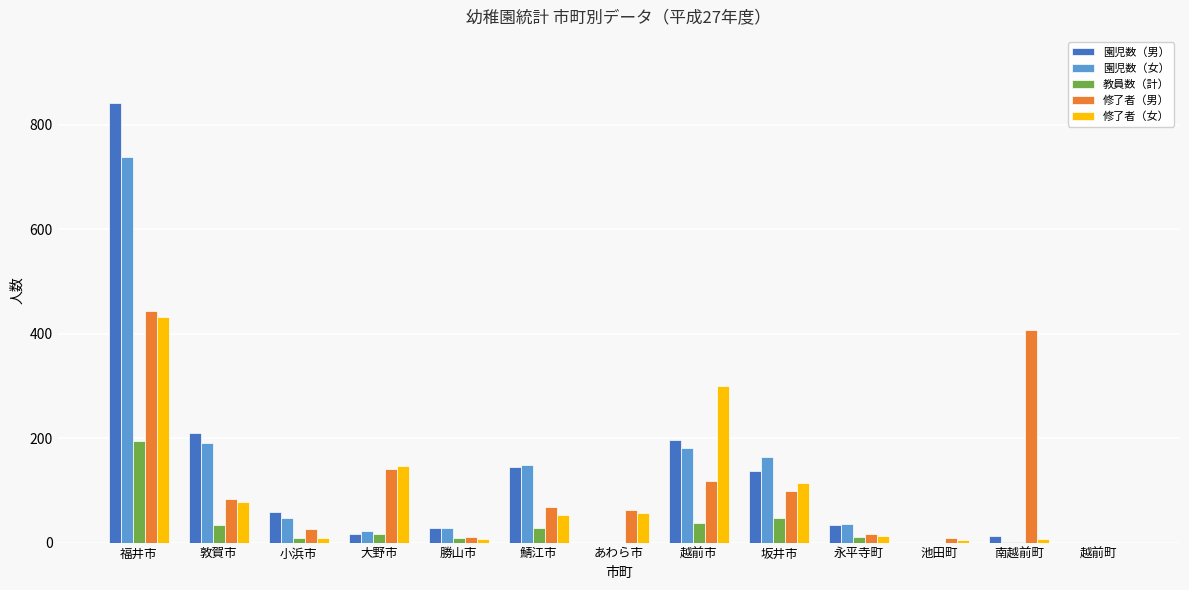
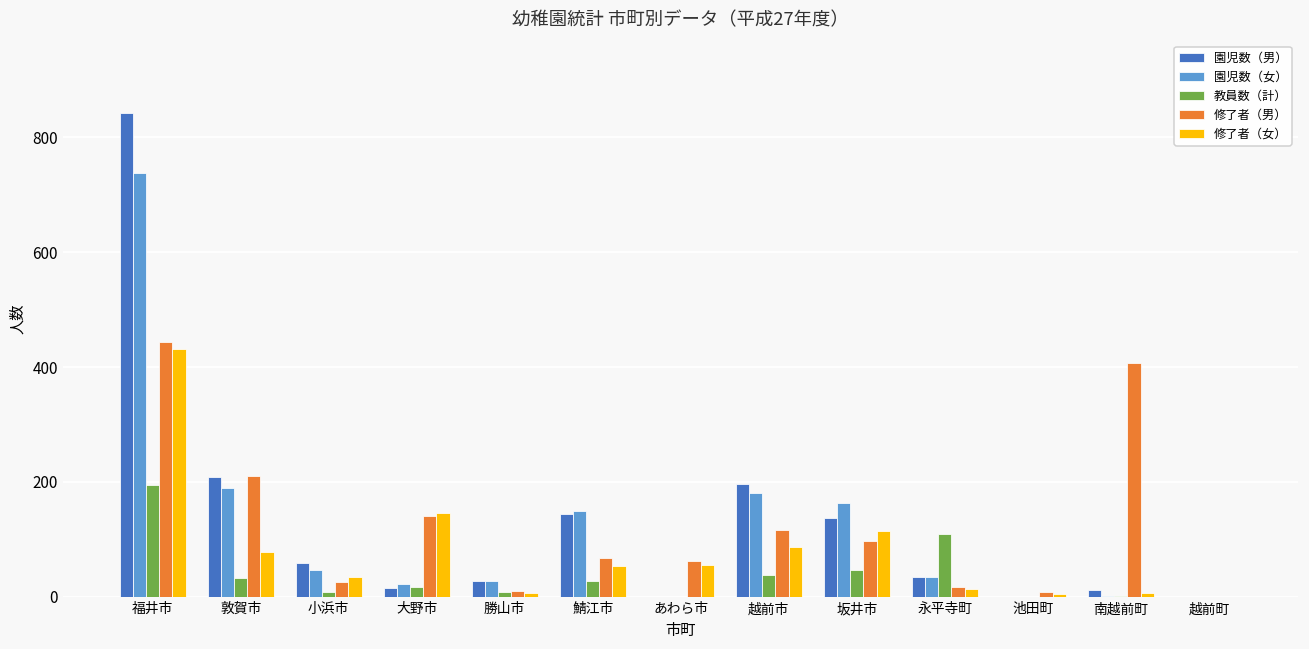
修了者（男）, 敦賀市: 80 -> 210
修了者（女）, 小浜市: 10 -> 30
修了者（女）, 越前市: 300 -> 90
教員数（計）, 永平寺町: 10 -> 110
